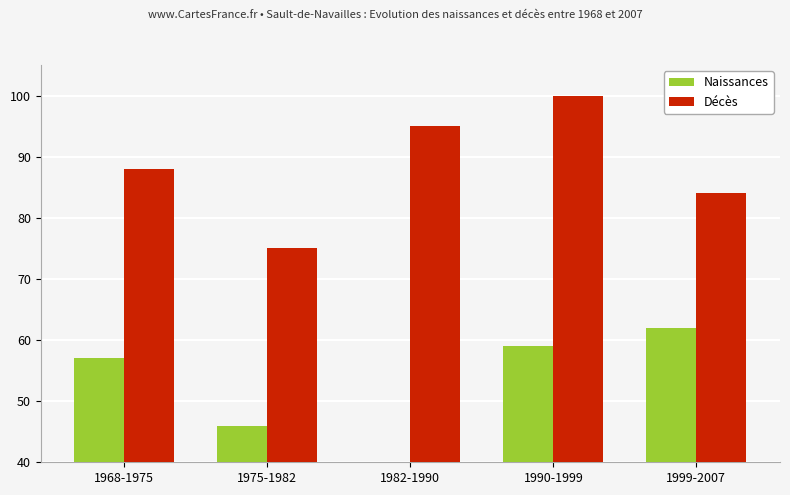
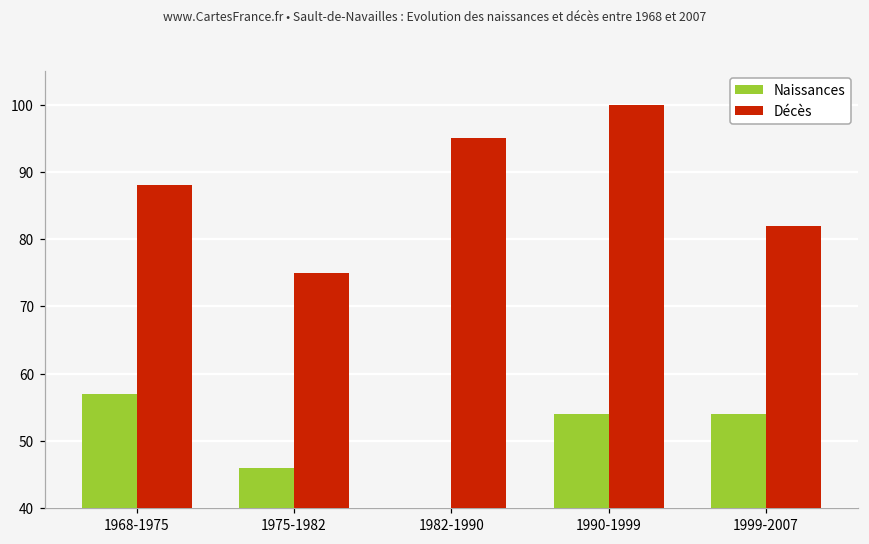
Naissances, 1990-1999: 59 -> 54
Naissances, 1999-2007: 62 -> 54
Décès, 1999-2007: 84 -> 82
